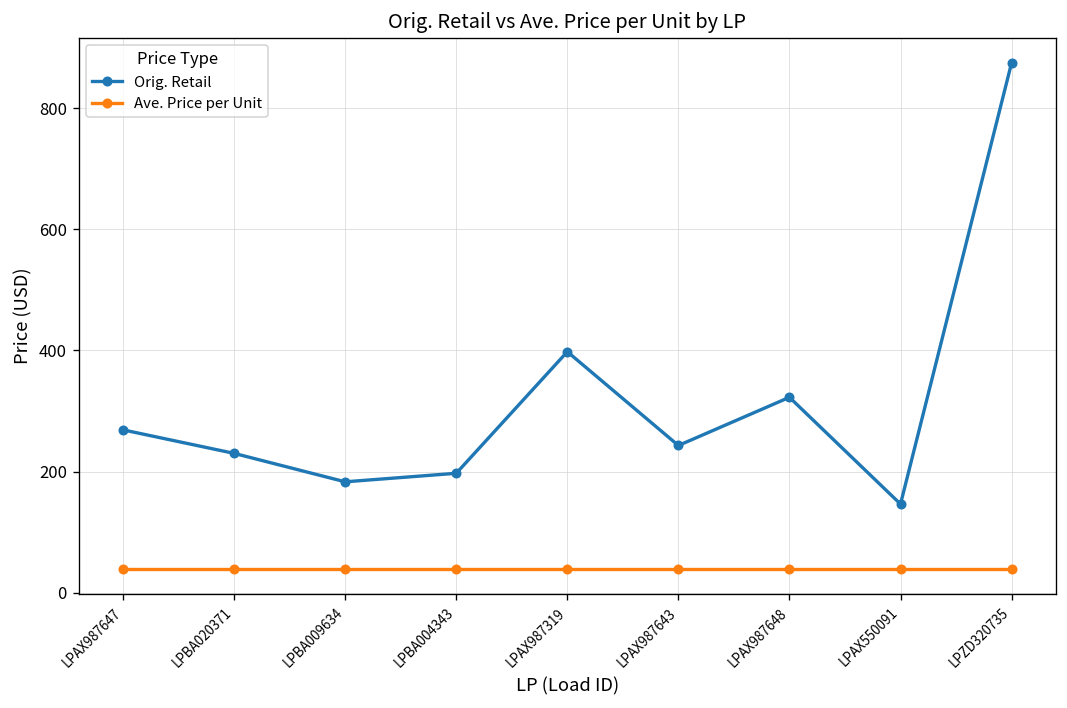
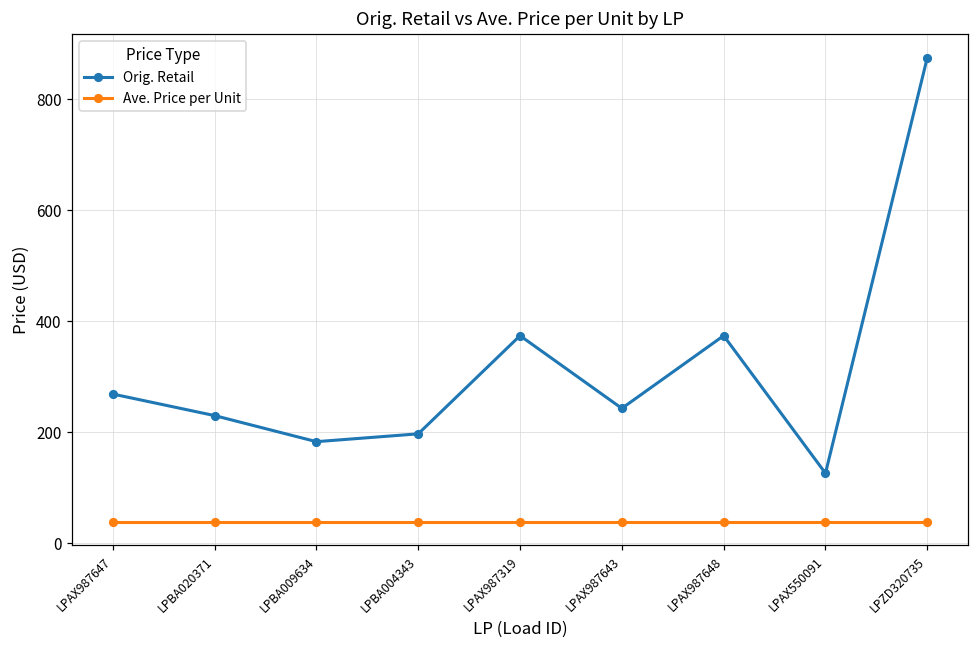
Orig. Retail, LPAX987319: 400 -> 370
Orig. Retail, LPAX987648: 320 -> 370
Orig. Retail, LPAX550091: 150 -> 130
